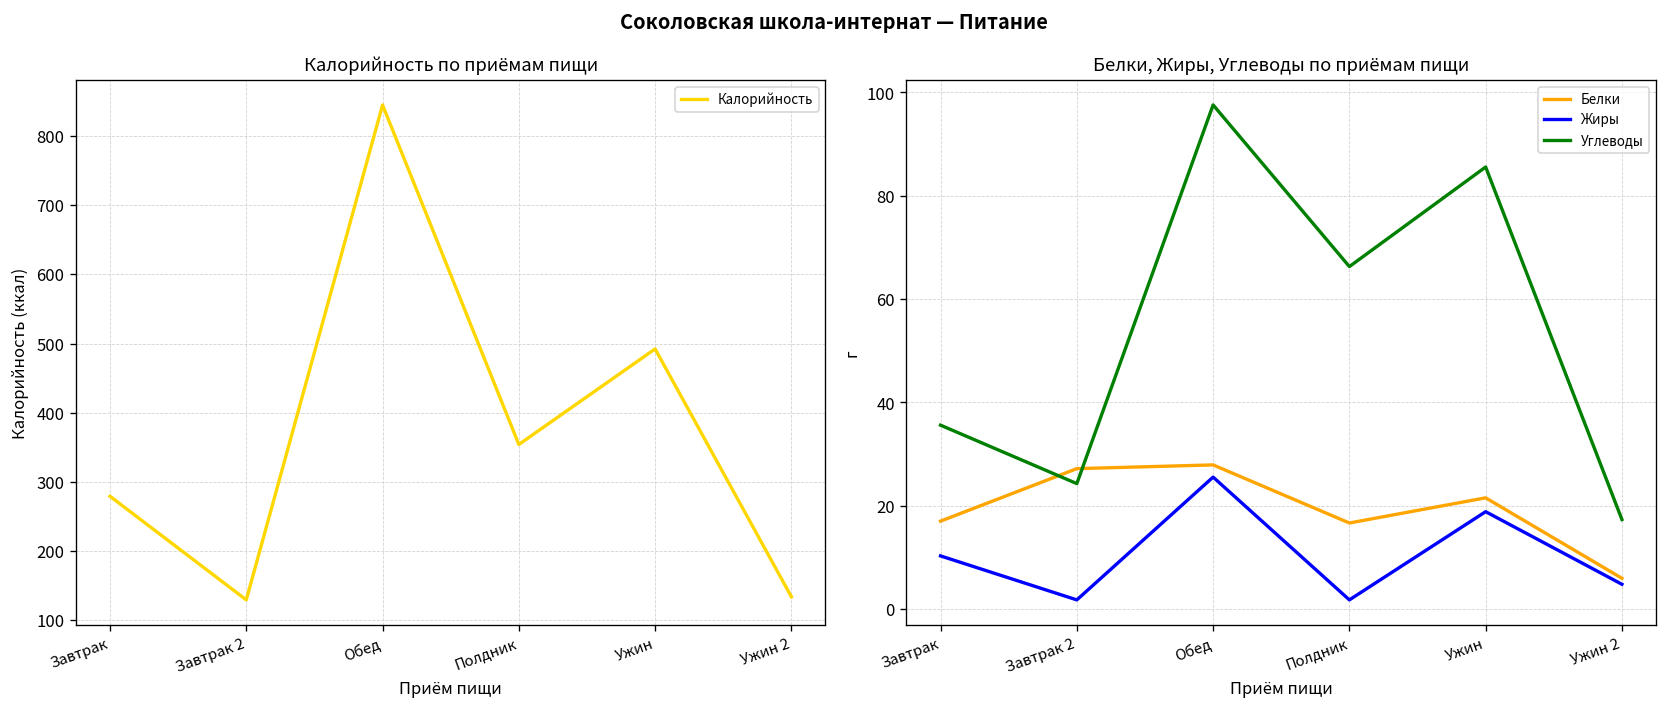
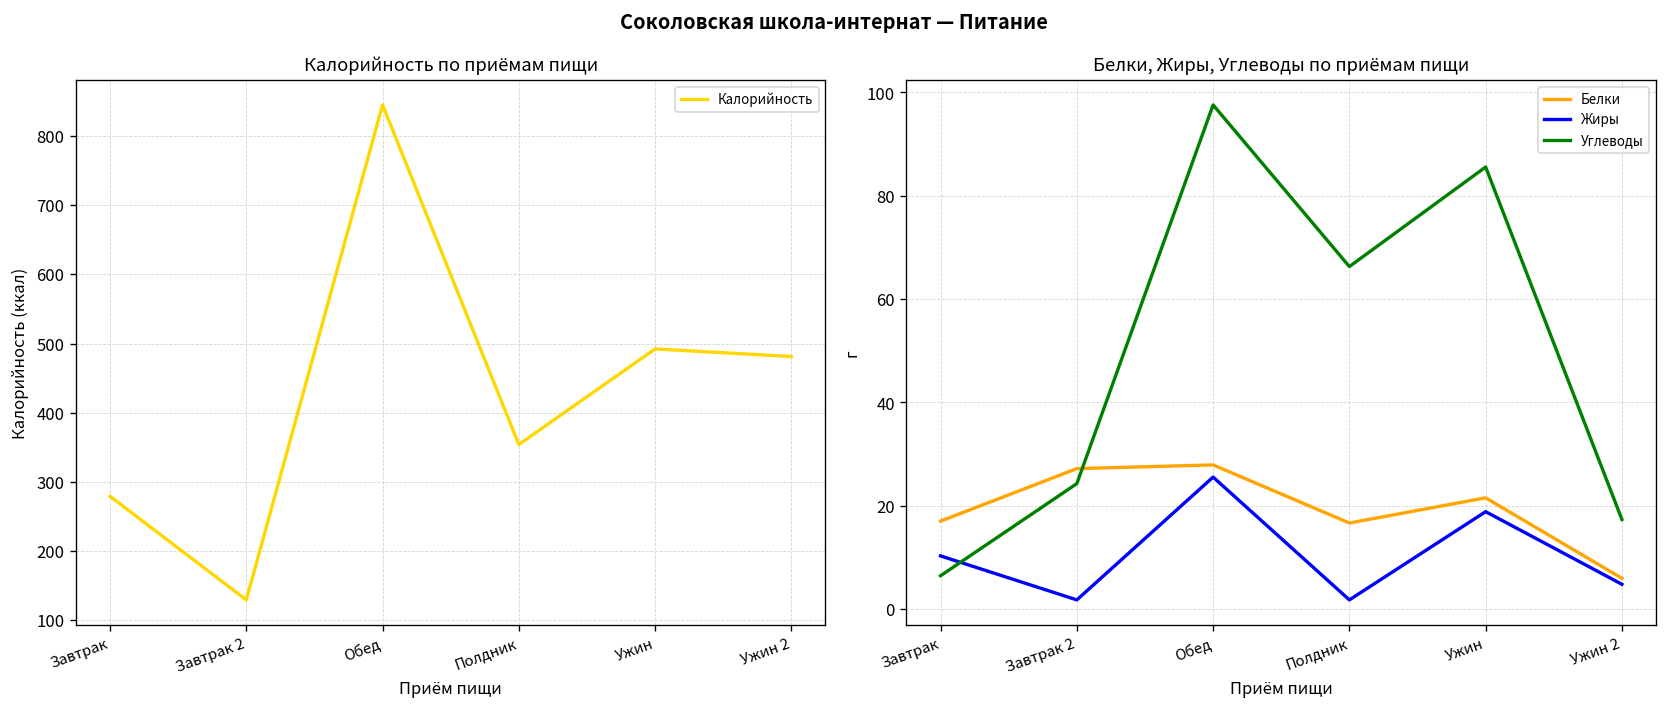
Калорийность по приёмам пищи, Ужин 2: 130 -> 480
Белки, Жиры, Углеводы по приёмам пищи, Углеводы, Завтрак: 36 -> 6
